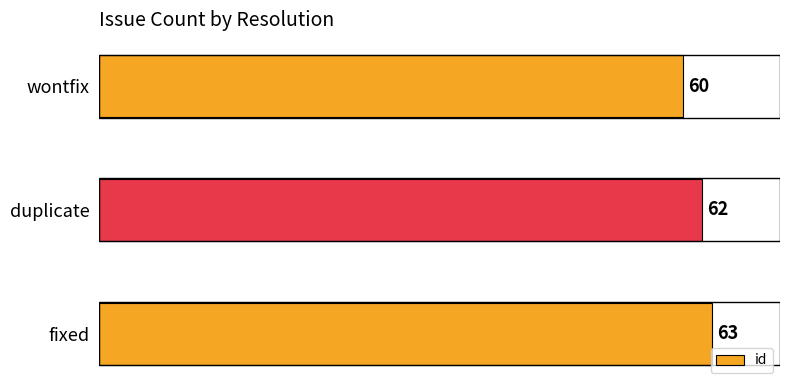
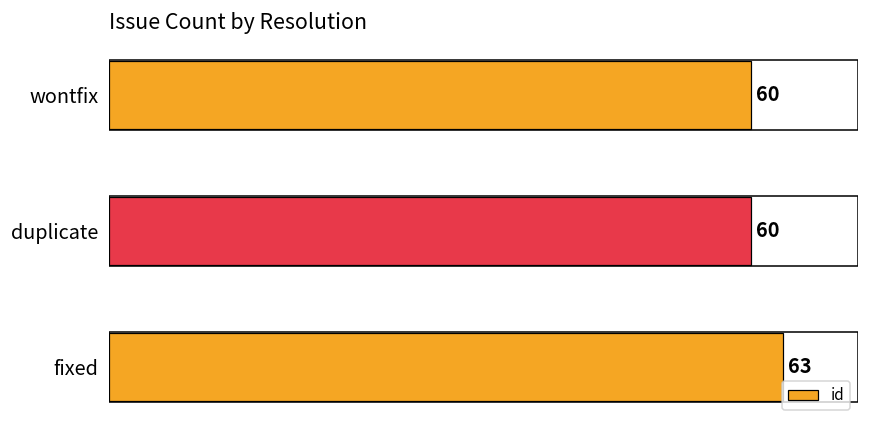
duplicate: 62 -> 60
